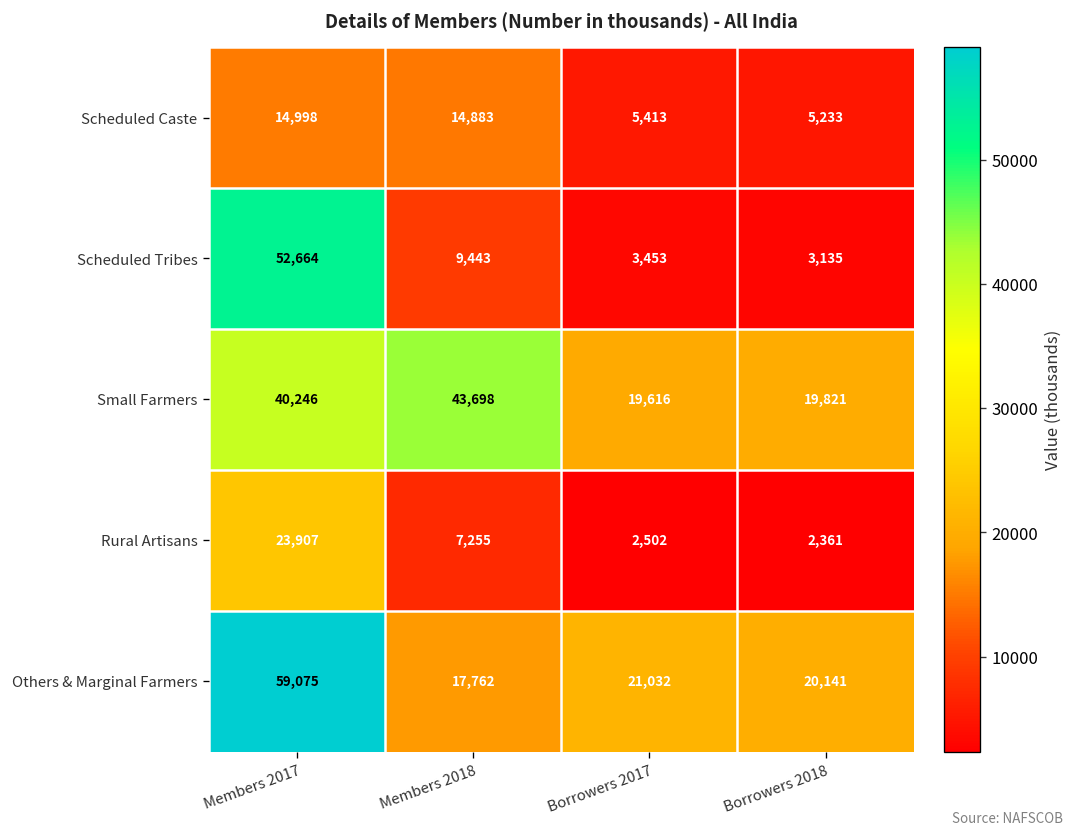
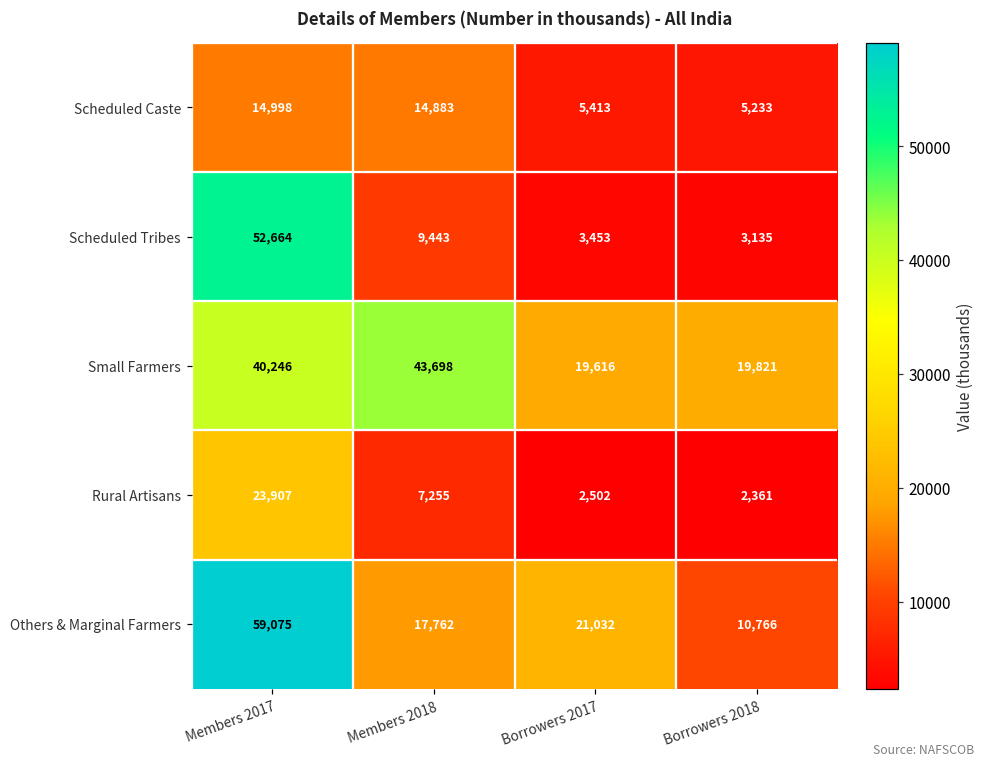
Others & Marginal Farmers, Borrowers 2018: 20,141 -> 10,766
